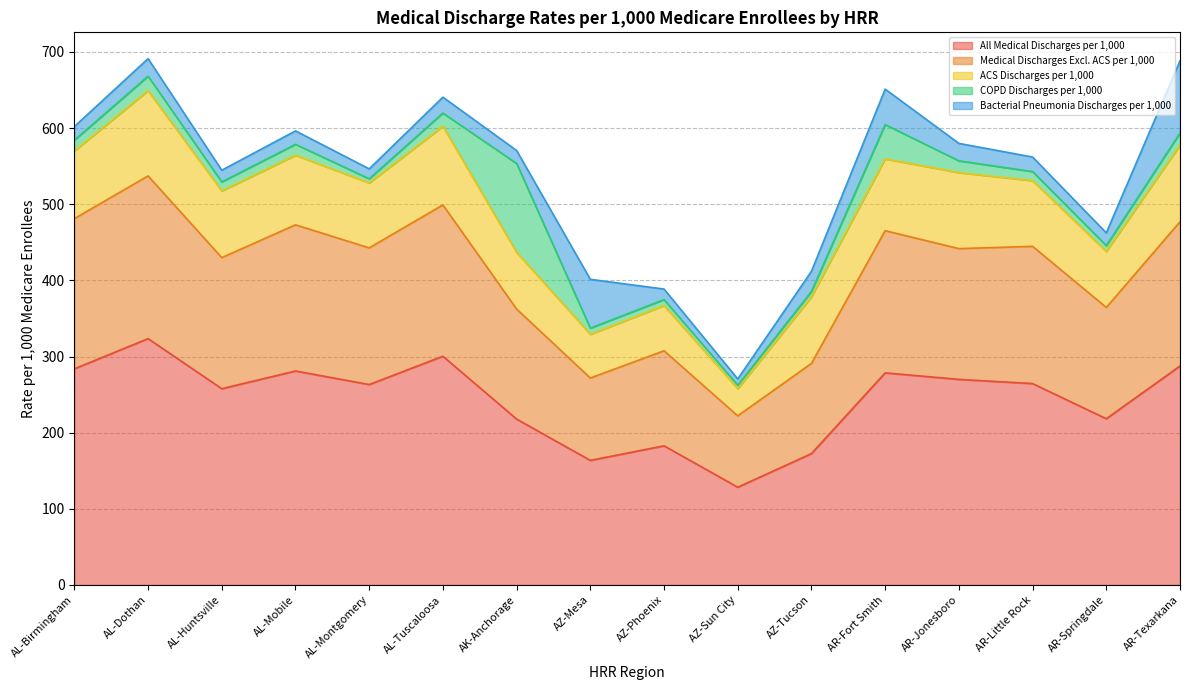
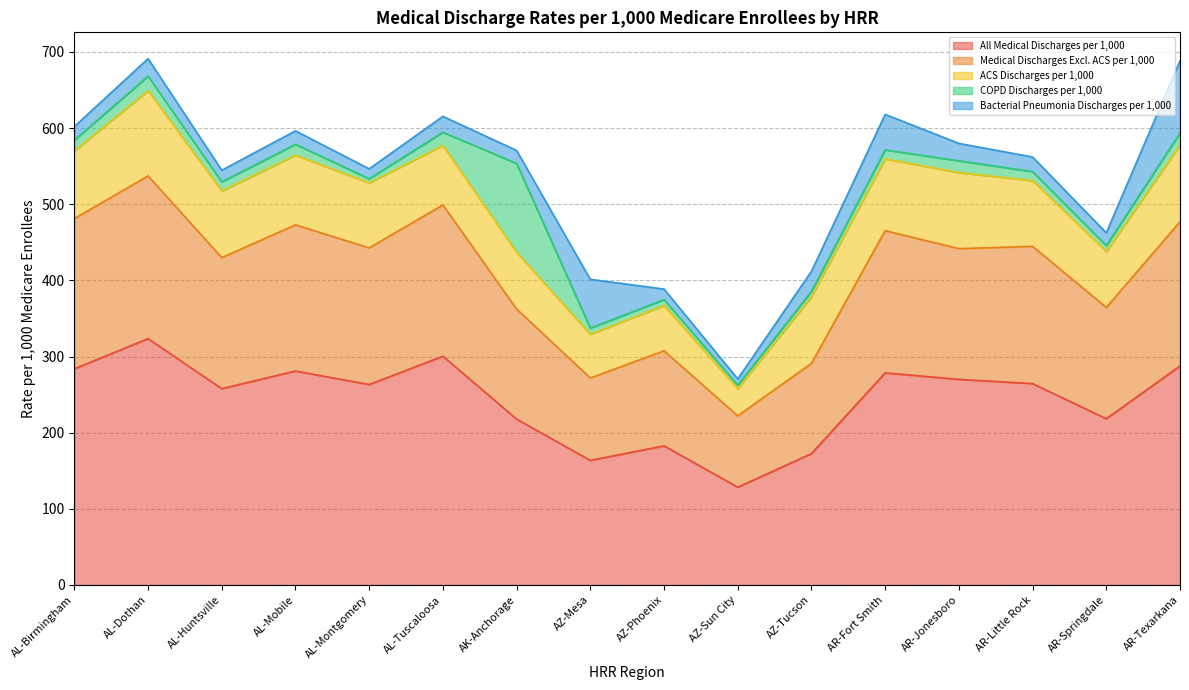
ACS Discharges per 1,000, AL-Tuscaloosa: 100 -> 80
COPD Discharges per 1,000, AR-Fort Smith: 50 -> 10
